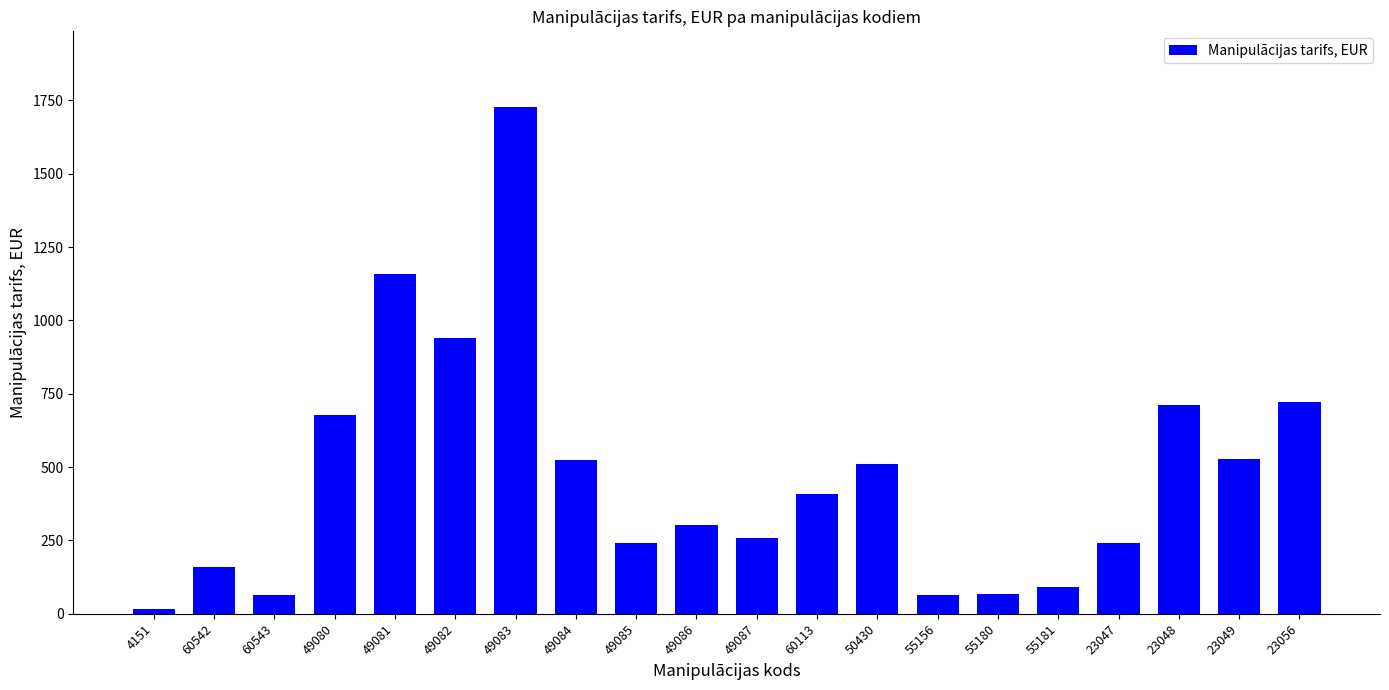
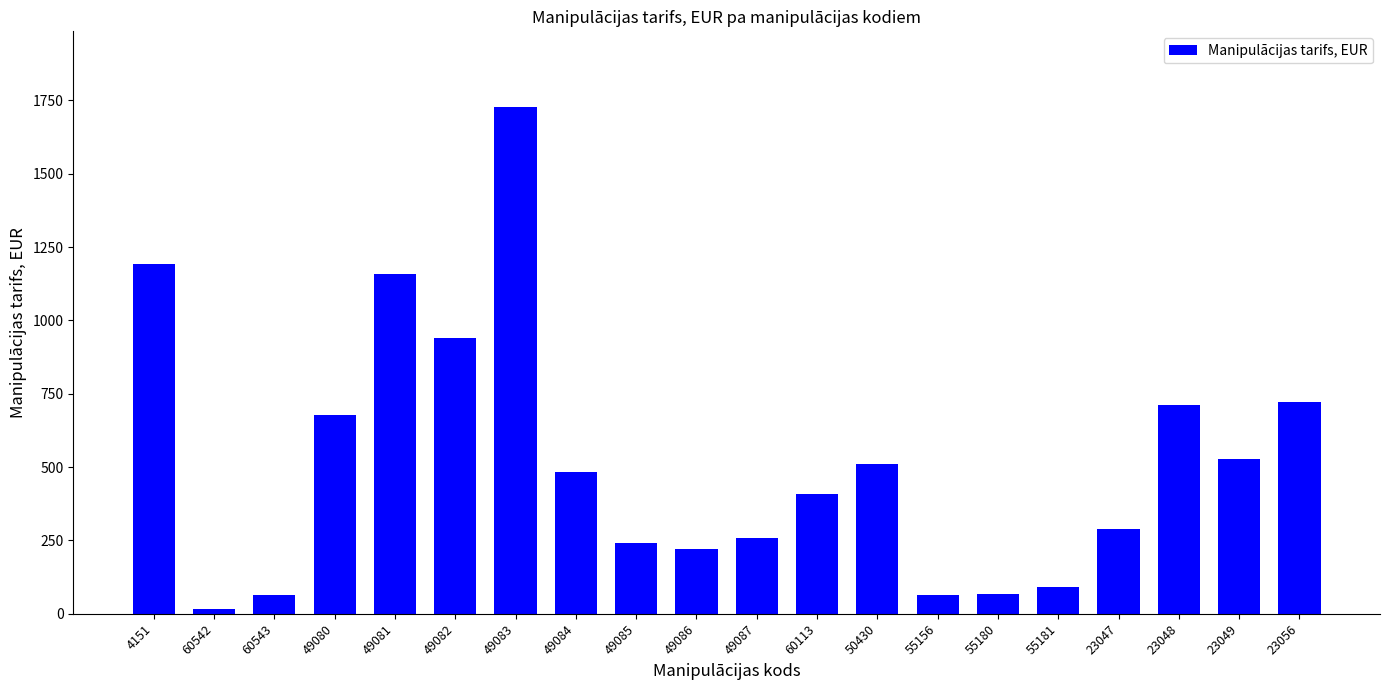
4151: 10 -> 1190
60542: 160 -> 20
49084: 520 -> 480
49086: 300 -> 220
23047: 240 -> 290
